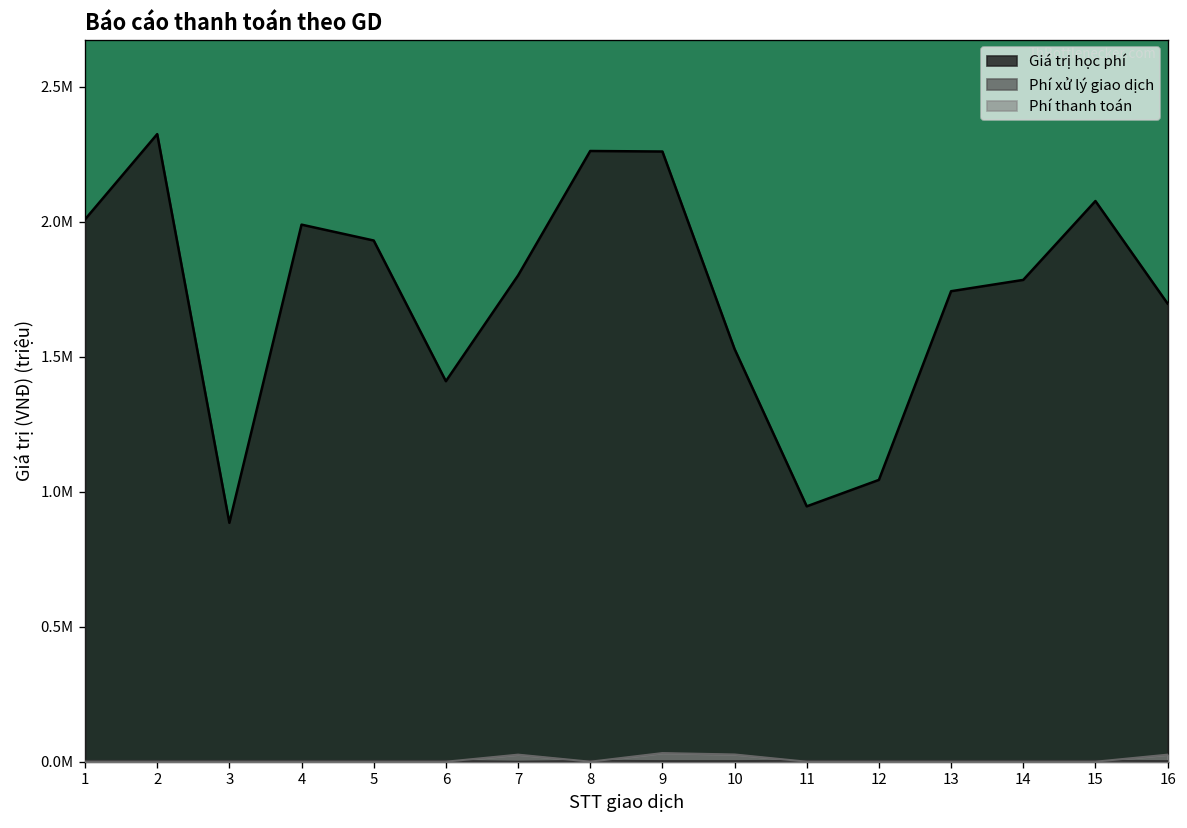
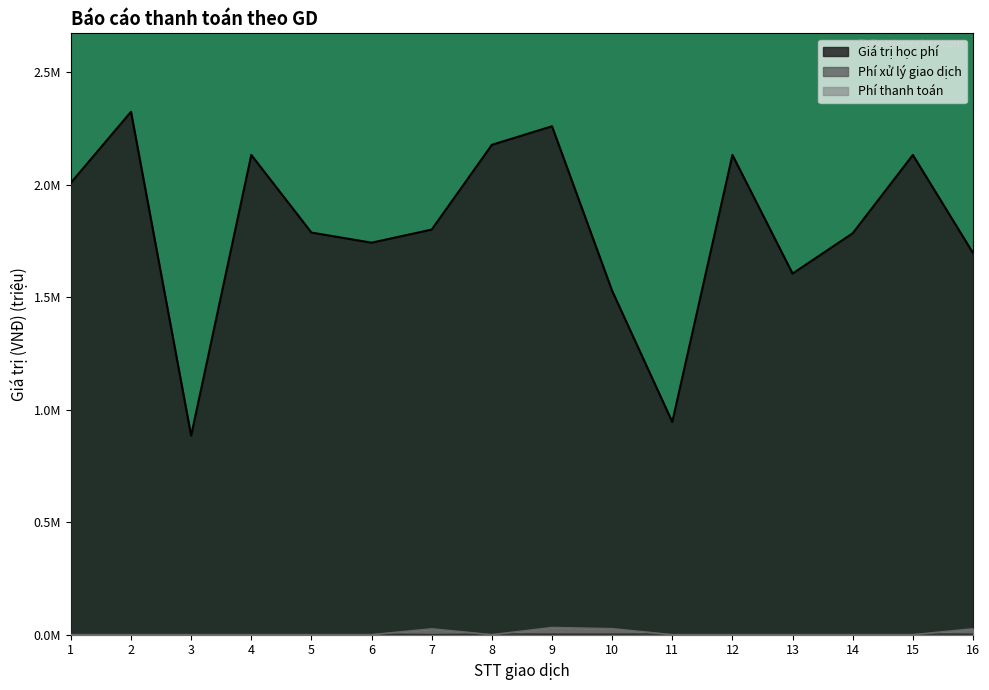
Giá trị học phí, 4: 1990000 -> 2130000
Giá trị học phí, 5: 1930000 -> 1790000
Giá trị học phí, 6: 1410000 -> 1740000
Giá trị học phí, 8: 2260000 -> 2180000
Giá trị học phí, 12: 1040000 -> 2130000
Giá trị học phí, 13: 1740000 -> 1610000
Giá trị học phí, 15: 2080000 -> 2130000
